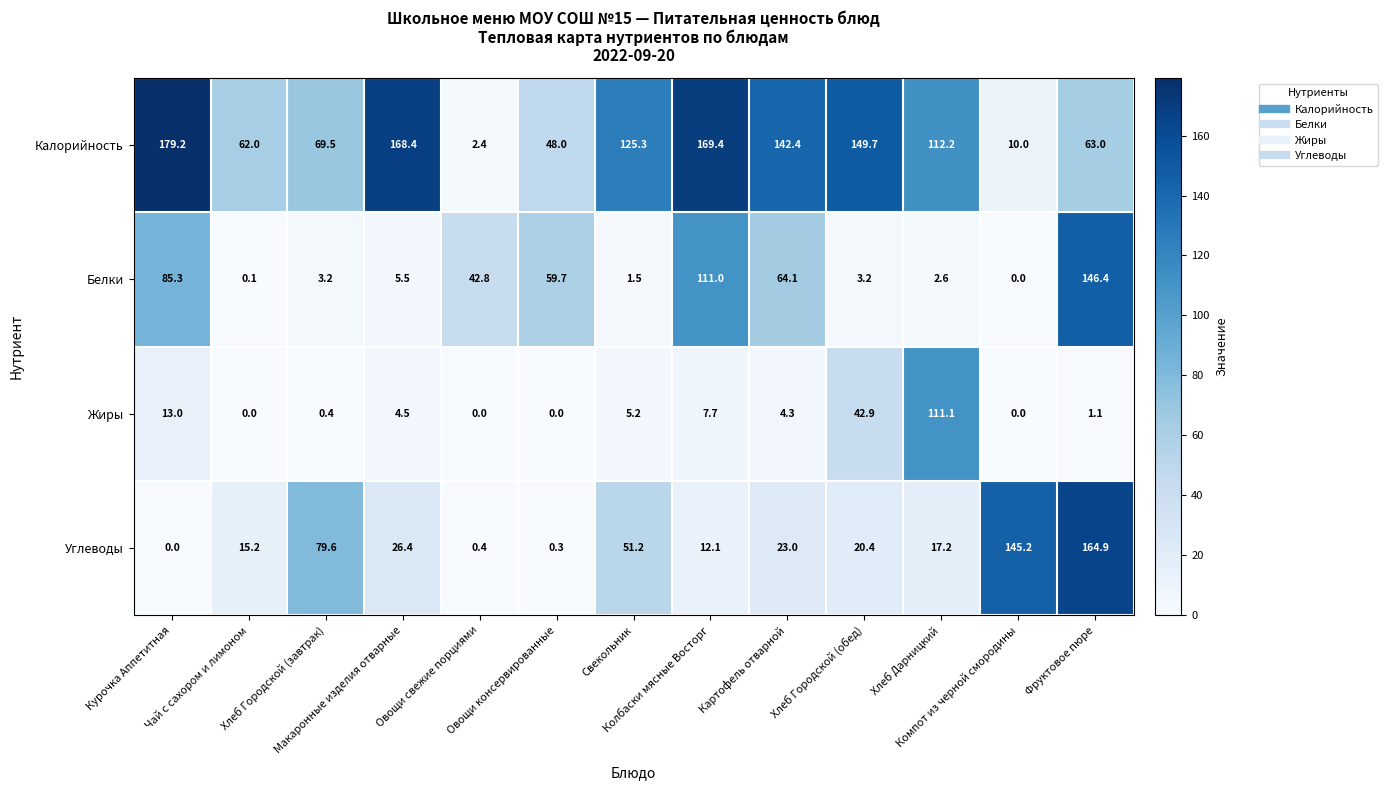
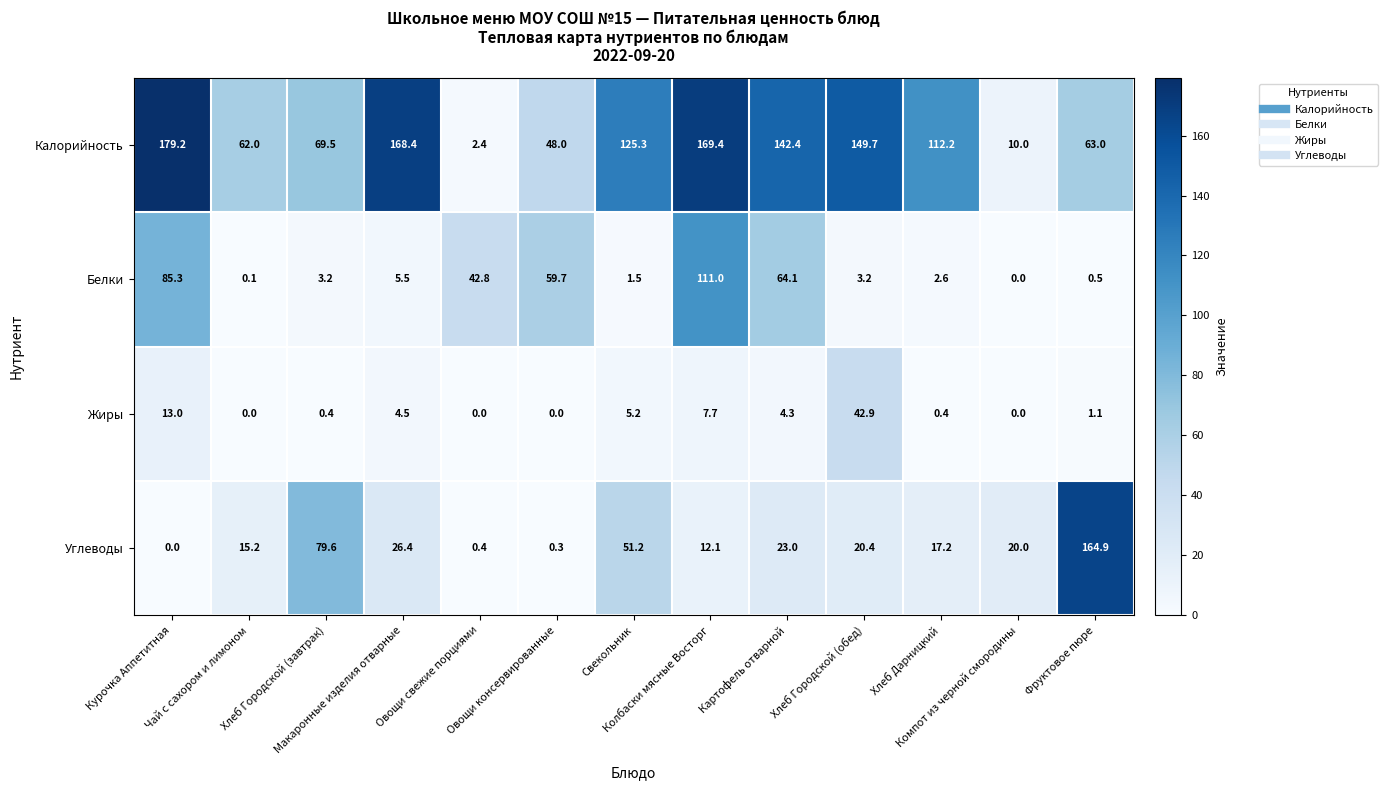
Белки, Фруктовое пюре: 146.4 -> 0.5
Жиры, Хлеб Дарницкий: 111.1 -> 0.4
Углеводы, Компот из черной смородины: 145.2 -> 20.0
